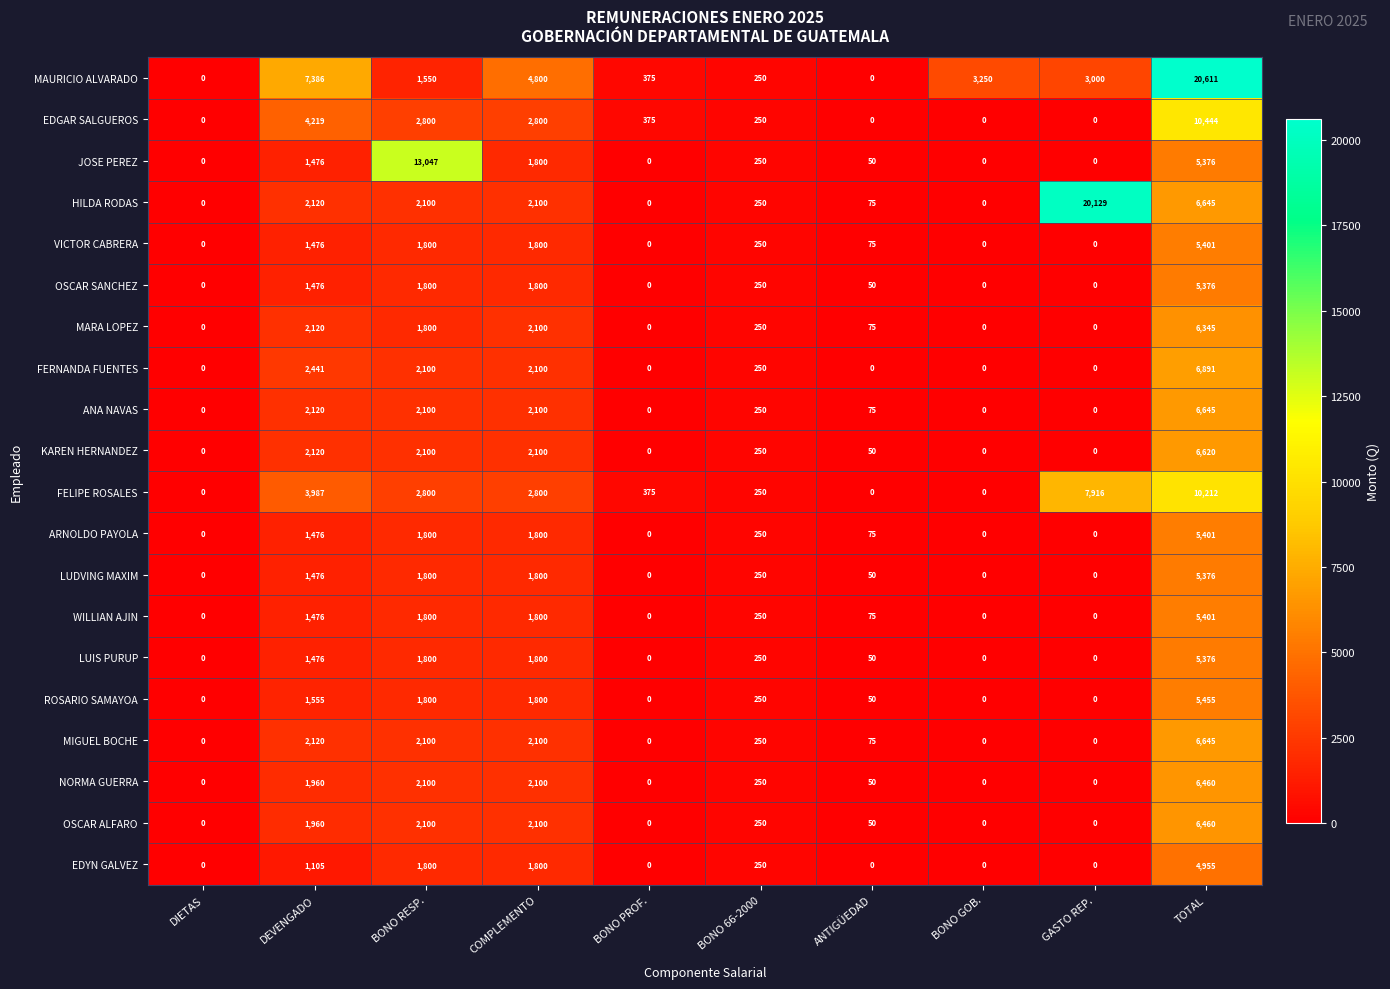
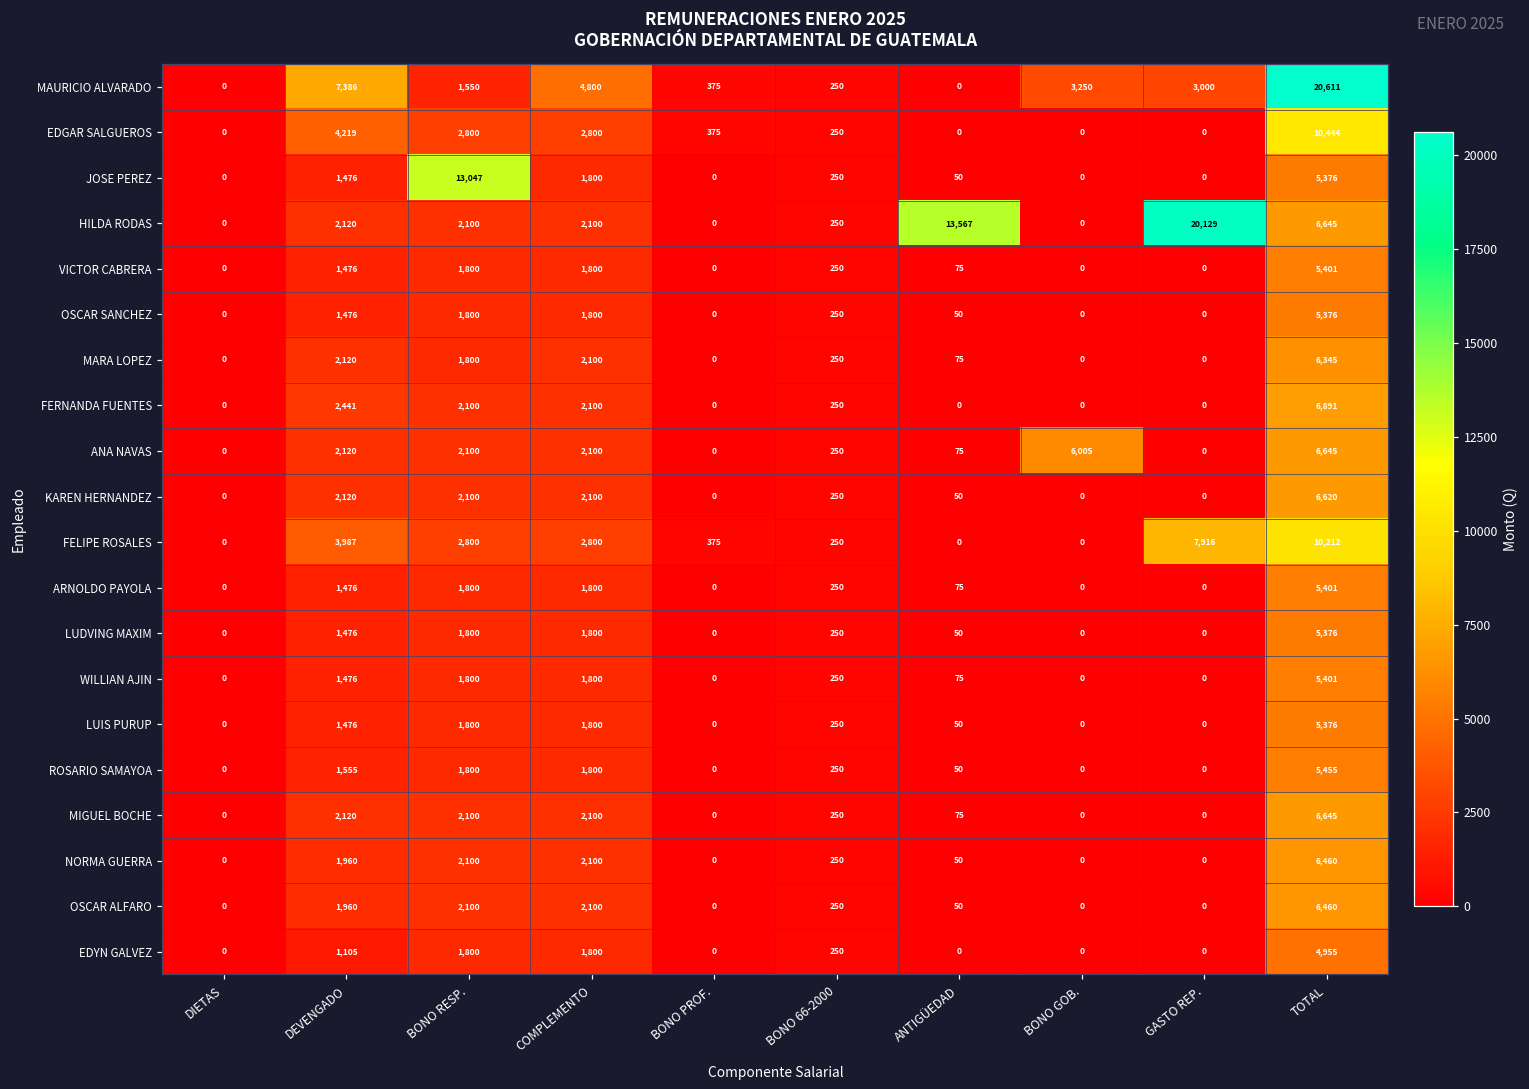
HILDA RODAS, ANTIGÜEDAD: 75 -> 13,567
ANA NAVAS, BONO GOB.: 0 -> 6,005
